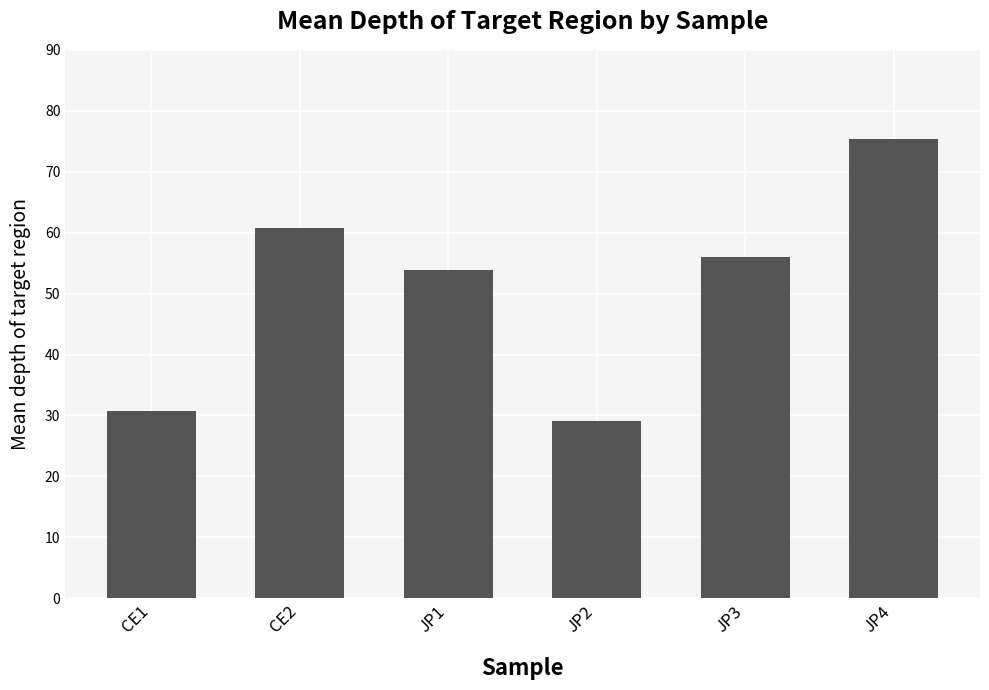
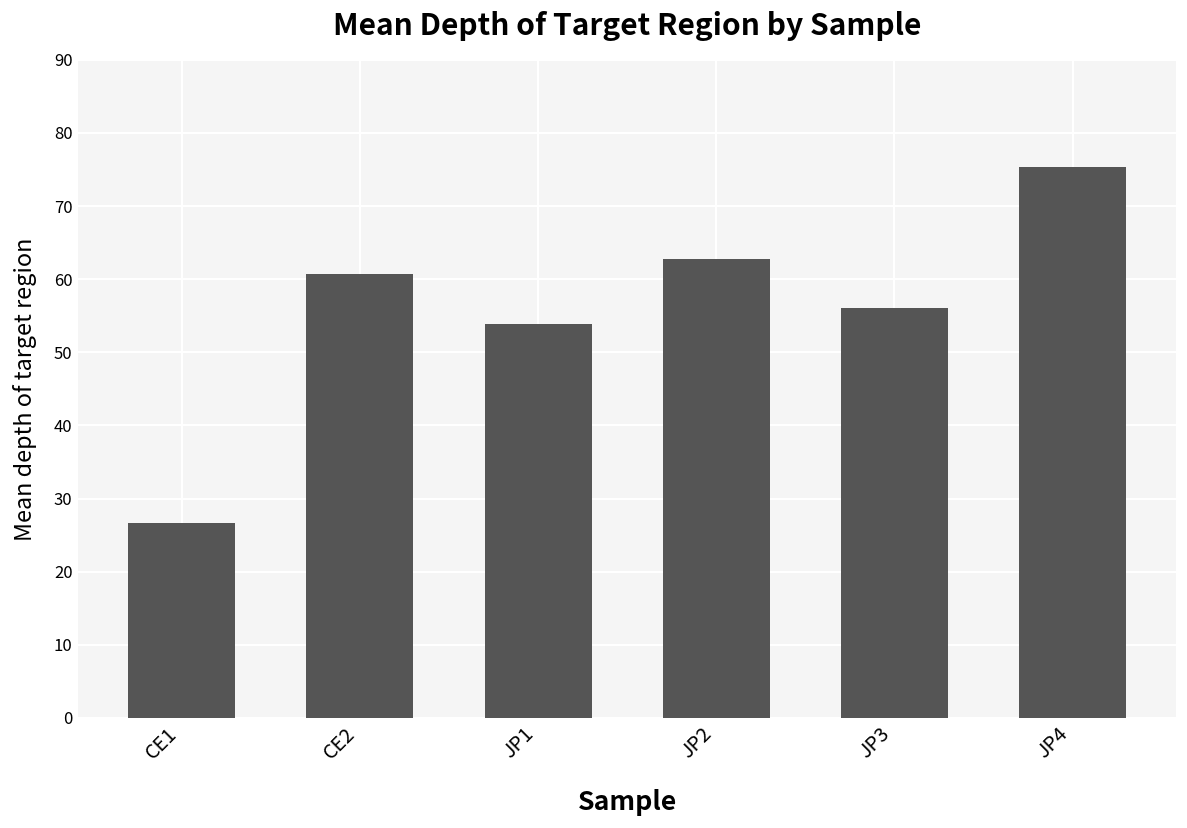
CE1: 31 -> 27
JP2: 29 -> 63
